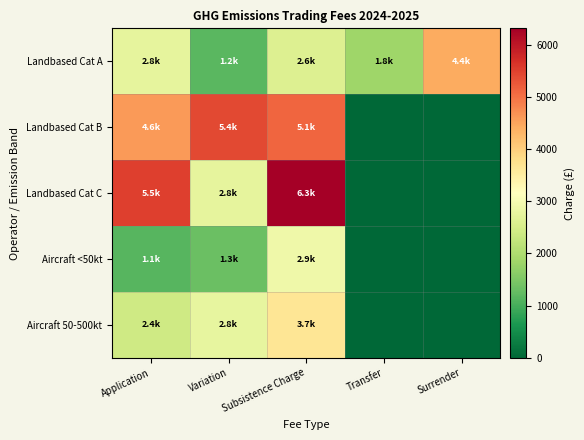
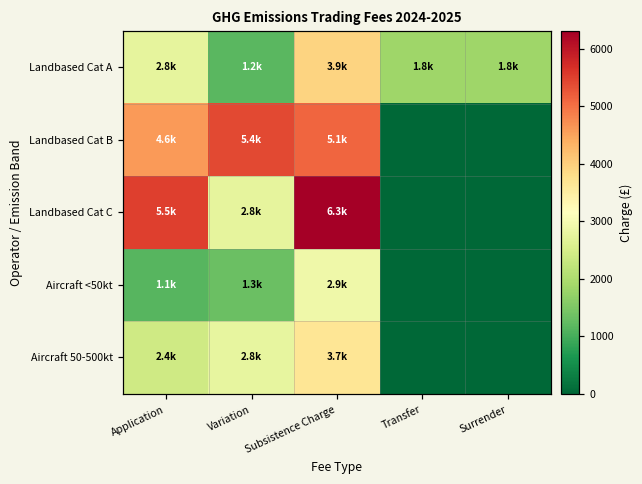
Landbased Cat A, Subsistence Charge: 2.6k -> 3.9k
Landbased Cat A, Surrender: 4.4k -> 1.8k
